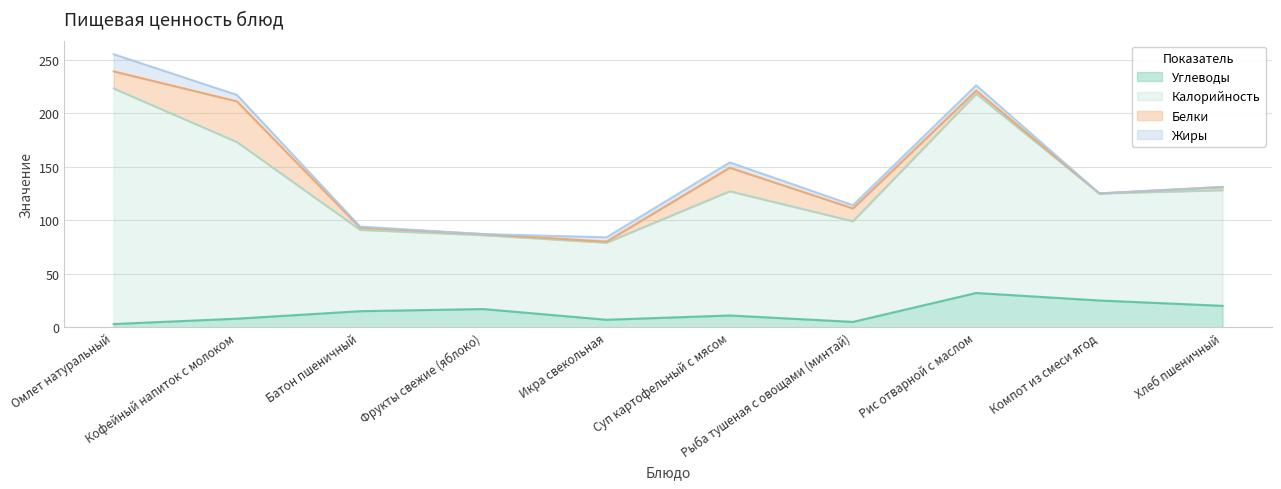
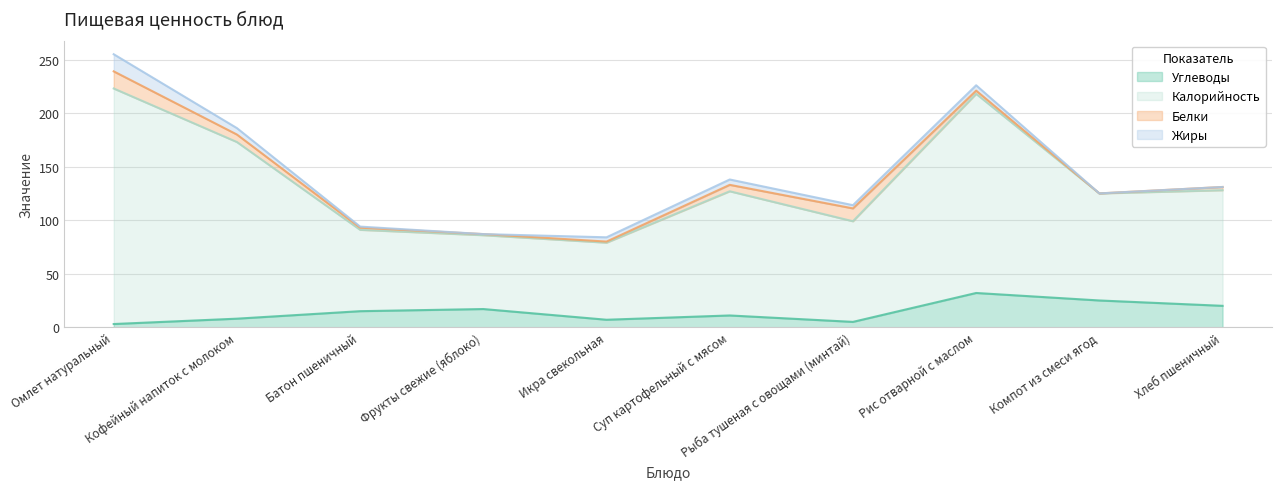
Белки, Кофейный напиток с молоком: 38 -> 7
Белки, Суп картофельный с мясом: 22 -> 6
